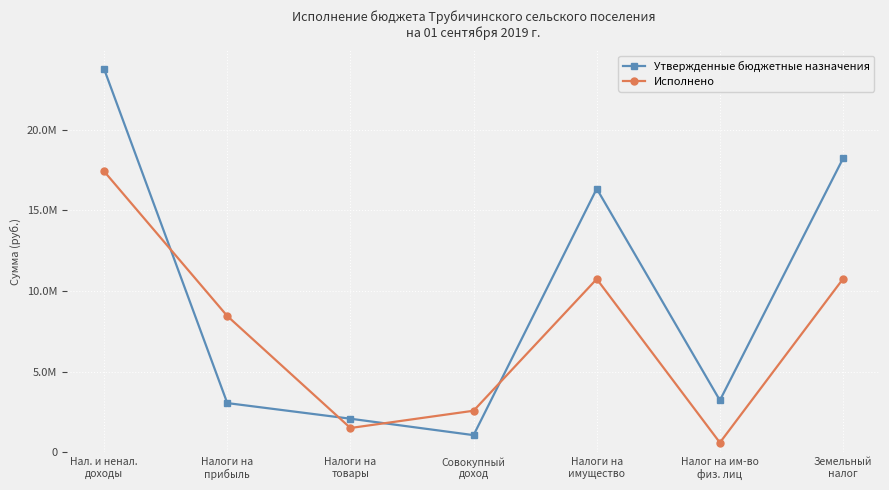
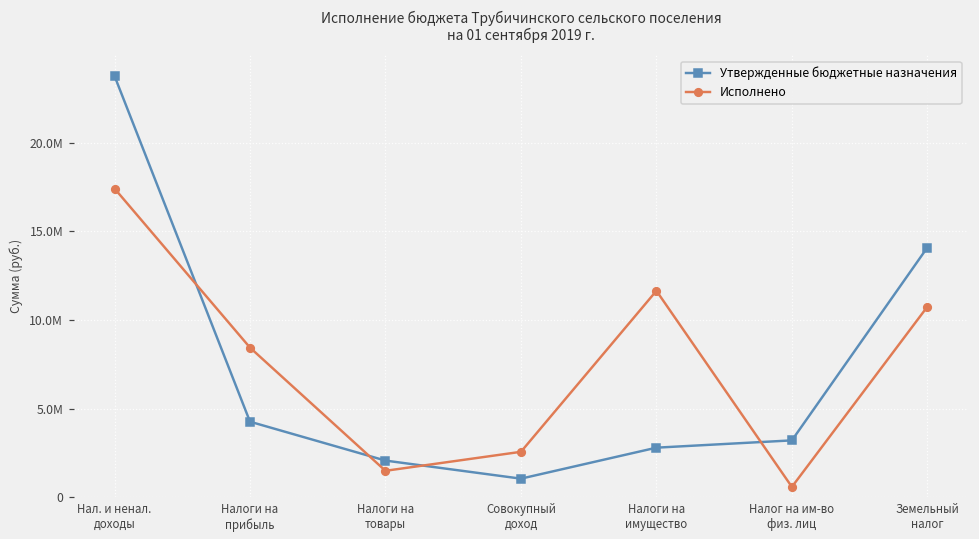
Утвержденные бюджетные назначения, Налоги на прибыль: 3000000 -> 4300000
Утвержденные бюджетные назначения, Налоги на имущество: 16300000 -> 2800000
Исполнено, Налоги на имущество: 10700000 -> 11600000
Утвержденные бюджетные назначения, Земельный налог: 18200000 -> 14100000
